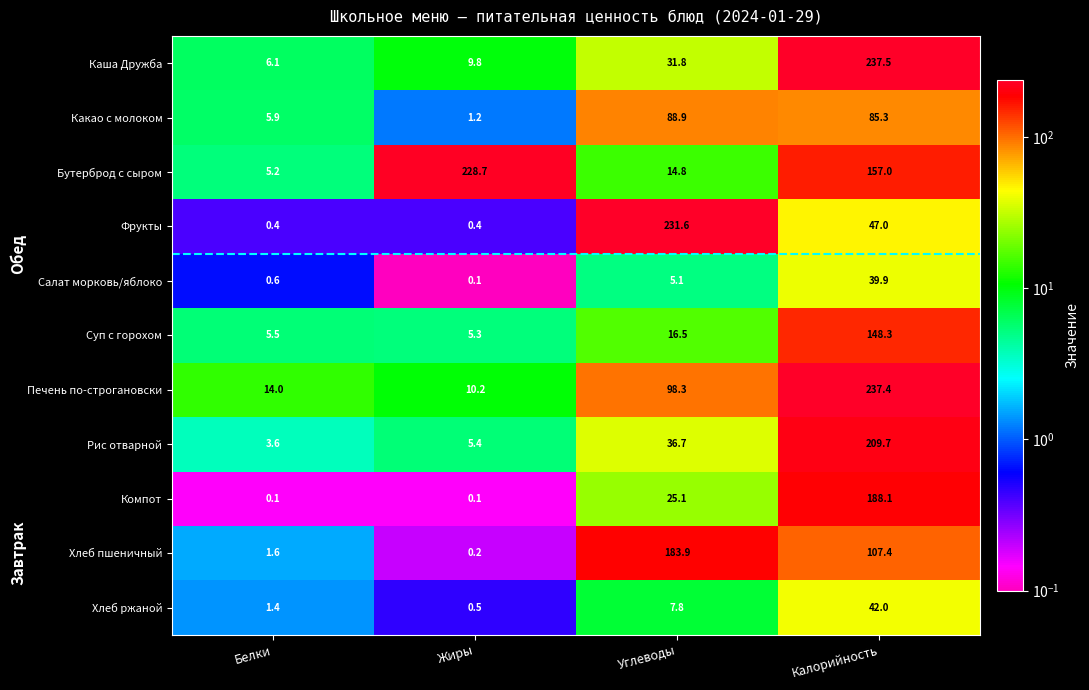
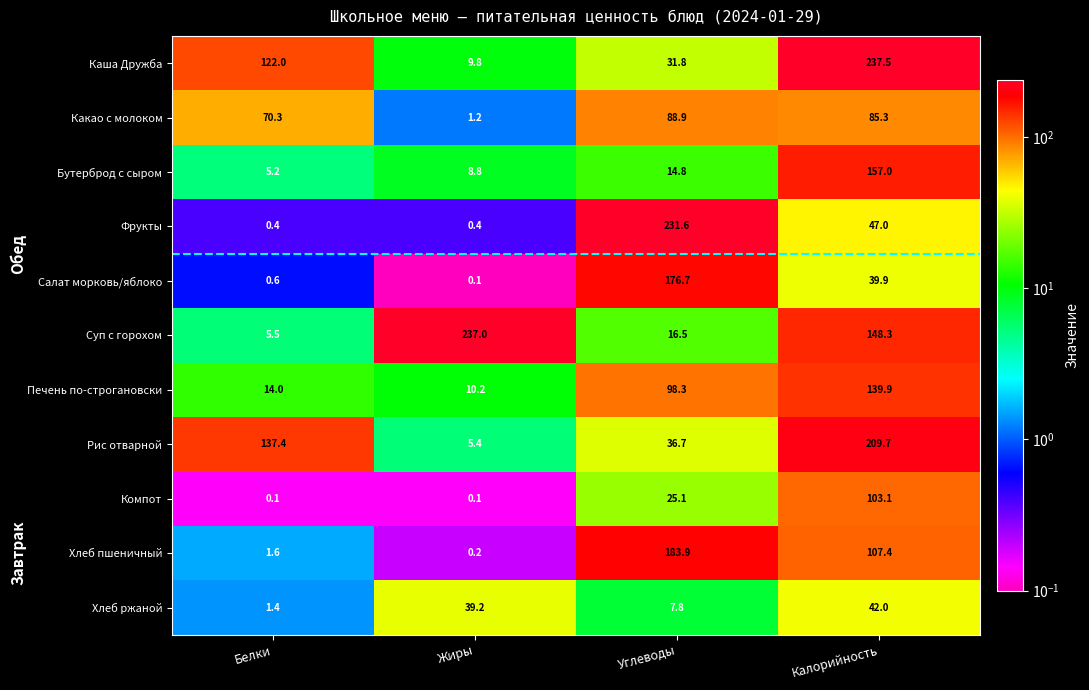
Каша Дружба, Белки: 6.1 -> 122.0
Какао с молоком, Белки: 5.9 -> 70.3
Бутерброд с сыром, Жиры: 228.7 -> 8.8
Салат морковь/яблоко, Углеводы: 5.1 -> 176.7
Суп с горохом, Жиры: 5.3 -> 237.0
Печень по-строгановски, Калорийность: 237.4 -> 139.9
Рис отварной, Белки: 3.6 -> 137.4
Компот, Калорийность: 188.1 -> 103.1
Хлеб ржаной, Жиры: 0.5 -> 39.2
